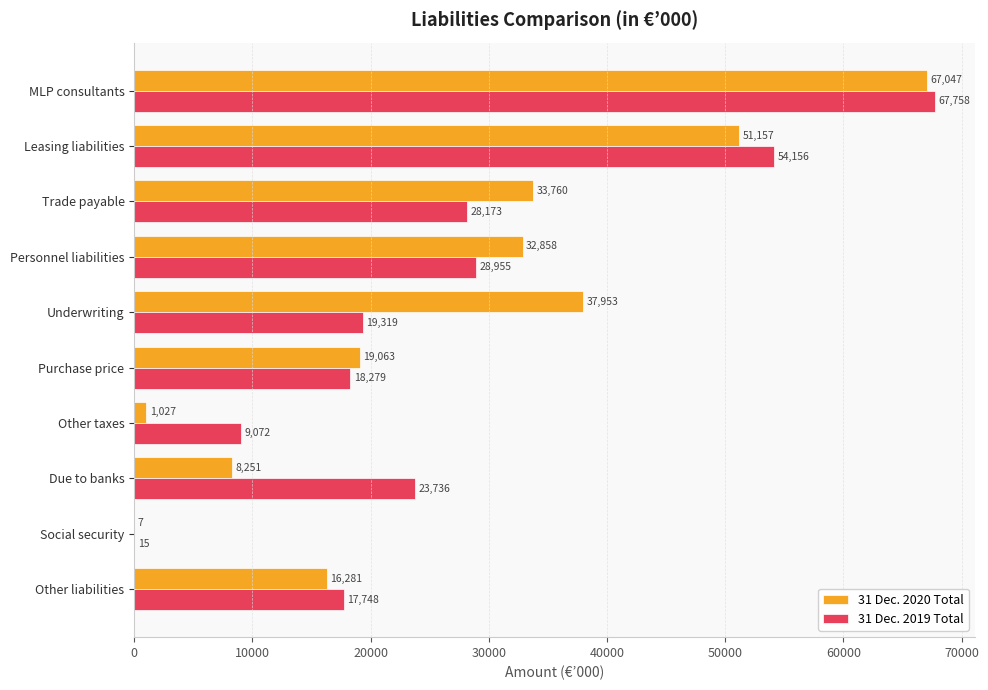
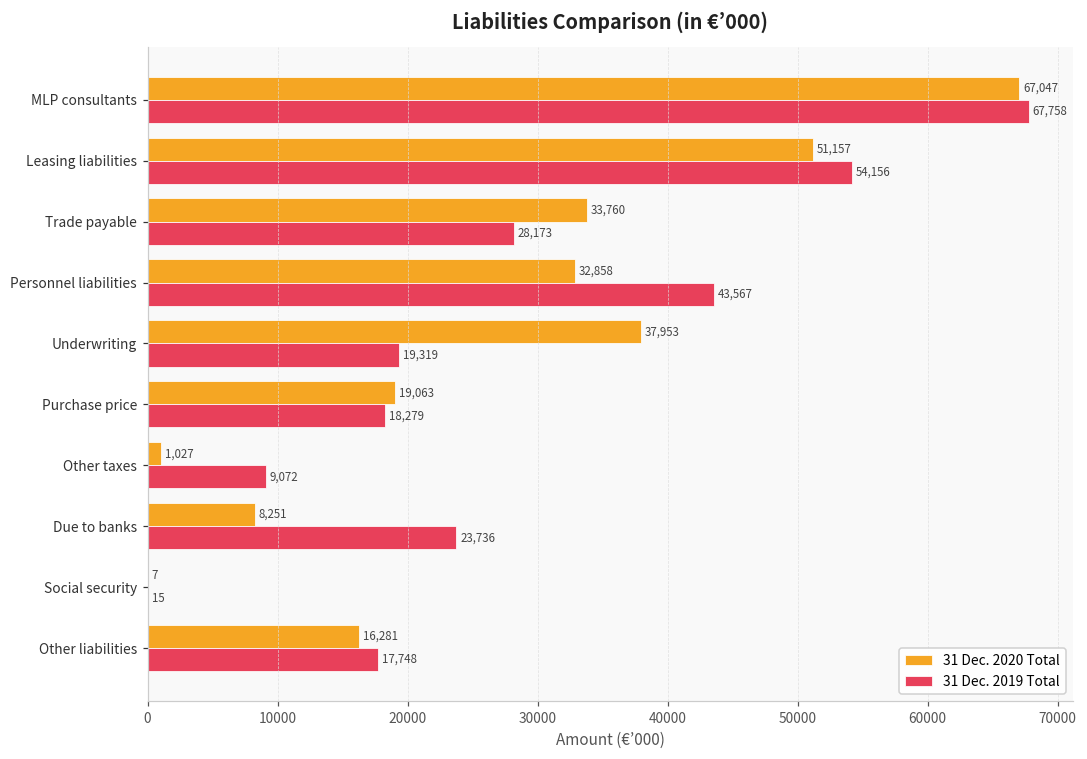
31 Dec. 2019 Total, Personnel liabilities: 28,955 -> 43,567
